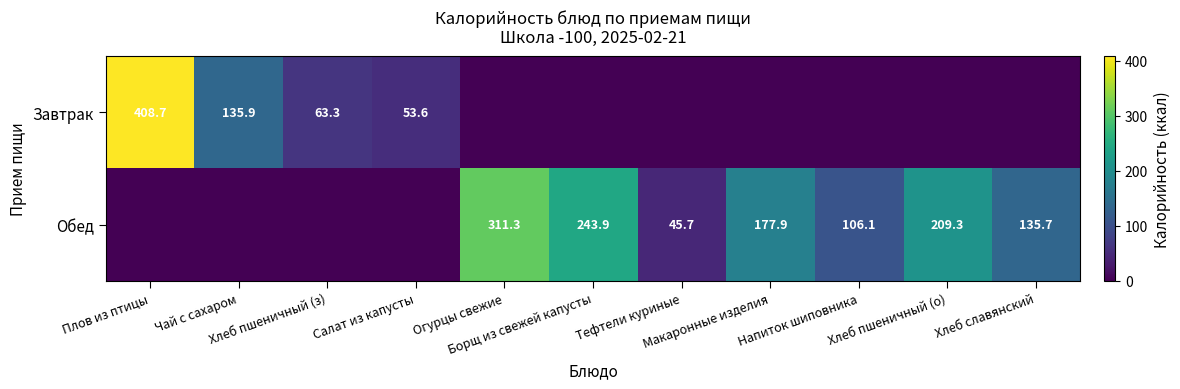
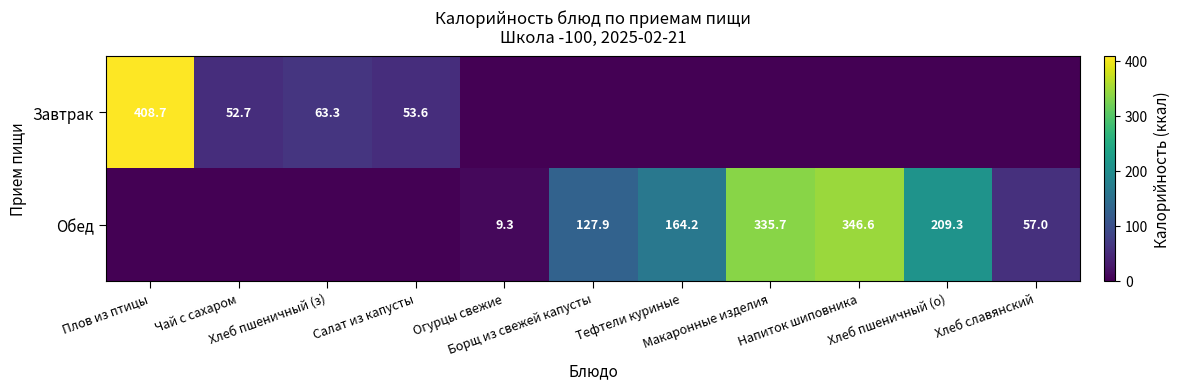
Завтрак, Чай с сахаром: 135.9 -> 52.7
Обед, Огурцы свежие: 311.3 -> 9.3
Обед, Борщ из свежей капусты: 243.9 -> 127.9
Обед, Тефтели куриные: 45.7 -> 164.2
Обед, Макаронные изделия: 177.9 -> 335.7
Обед, Напиток шиповника: 106.1 -> 346.6
Обед, Хлеб славянский: 135.7 -> 57.0
